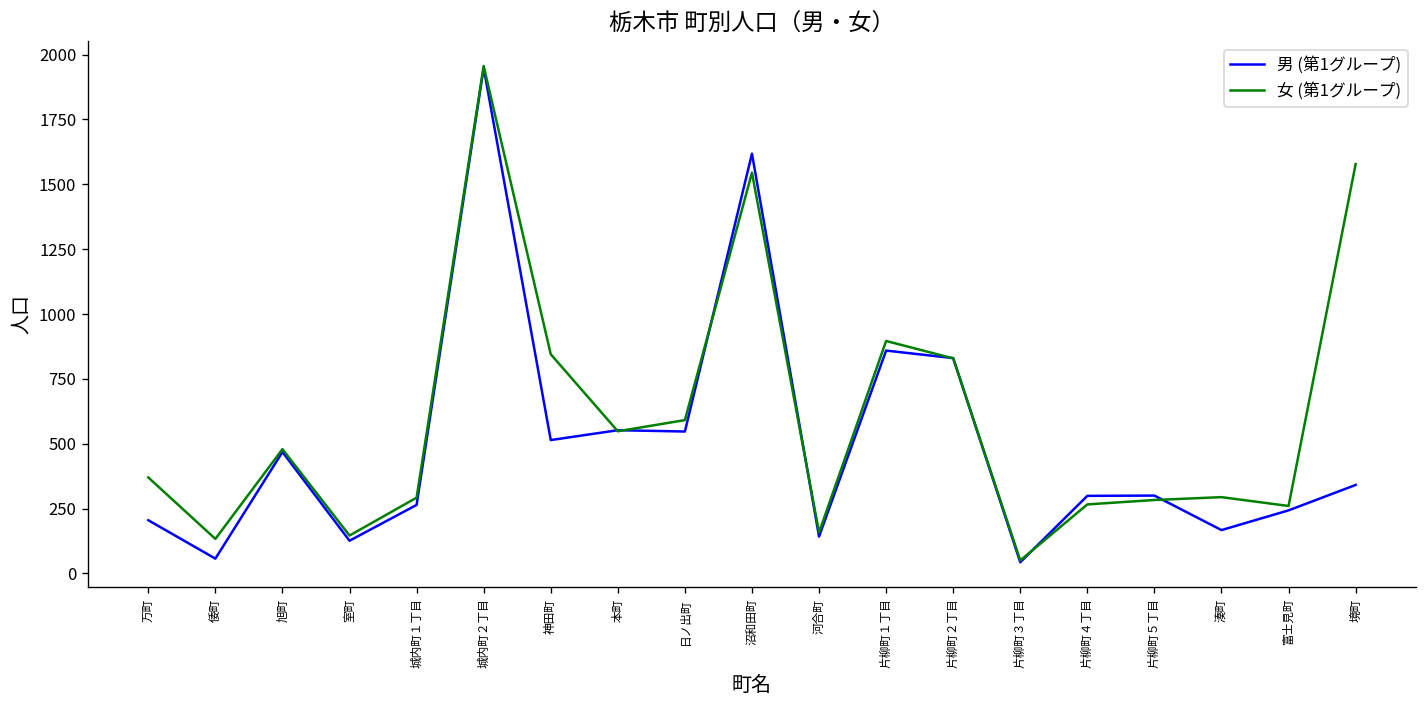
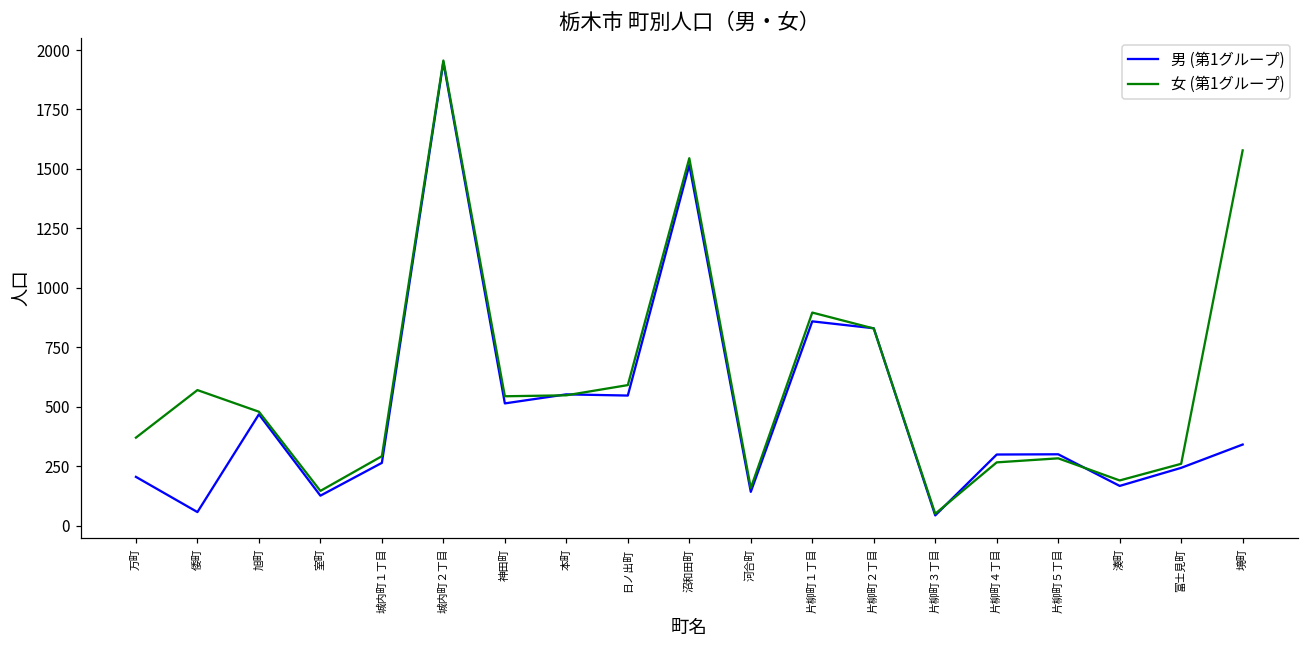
女 (第1グループ), 倭町: 130 -> 570
女 (第1グループ), 神田町: 850 -> 540
男 (第1グループ), 沼和田町: 1620 -> 1520
女 (第1グループ), 湊町: 290 -> 190
